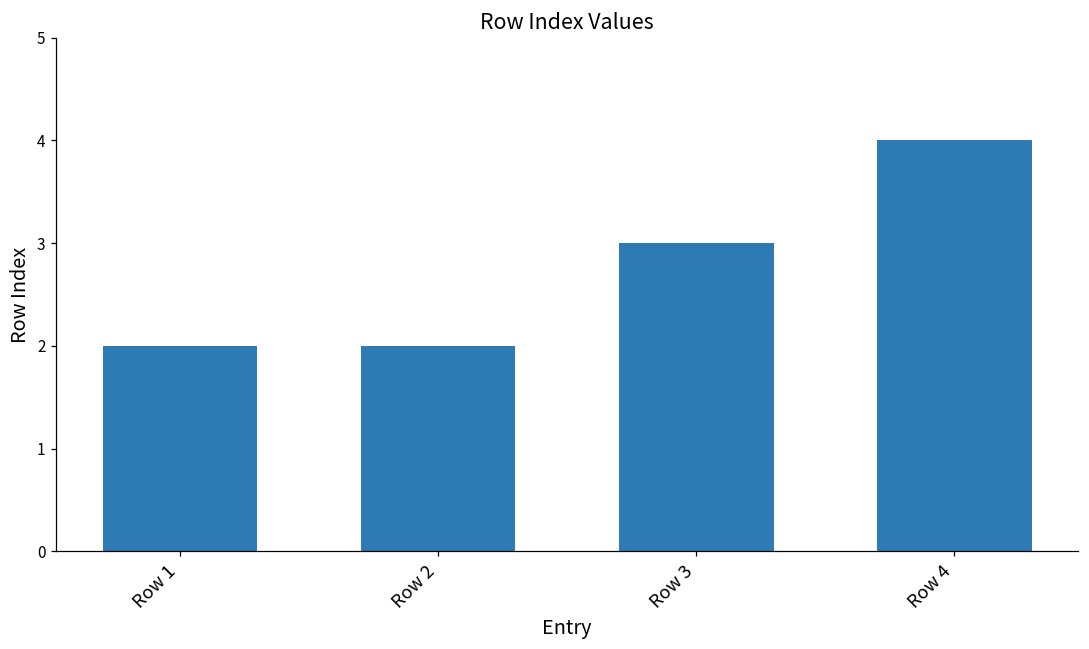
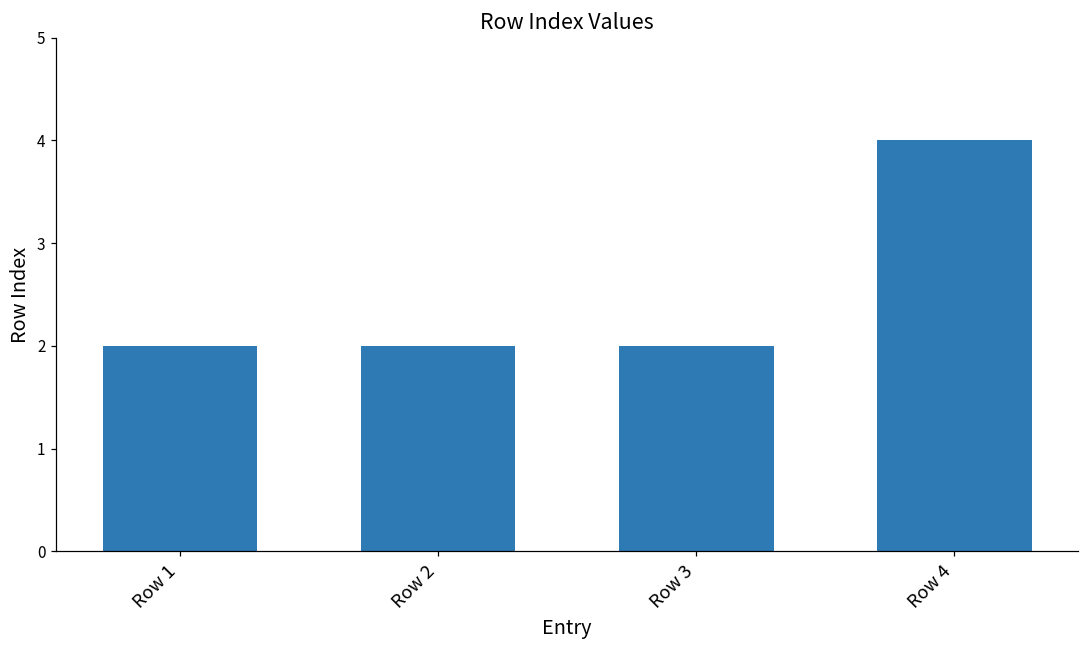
Row 3: 3 -> 2
